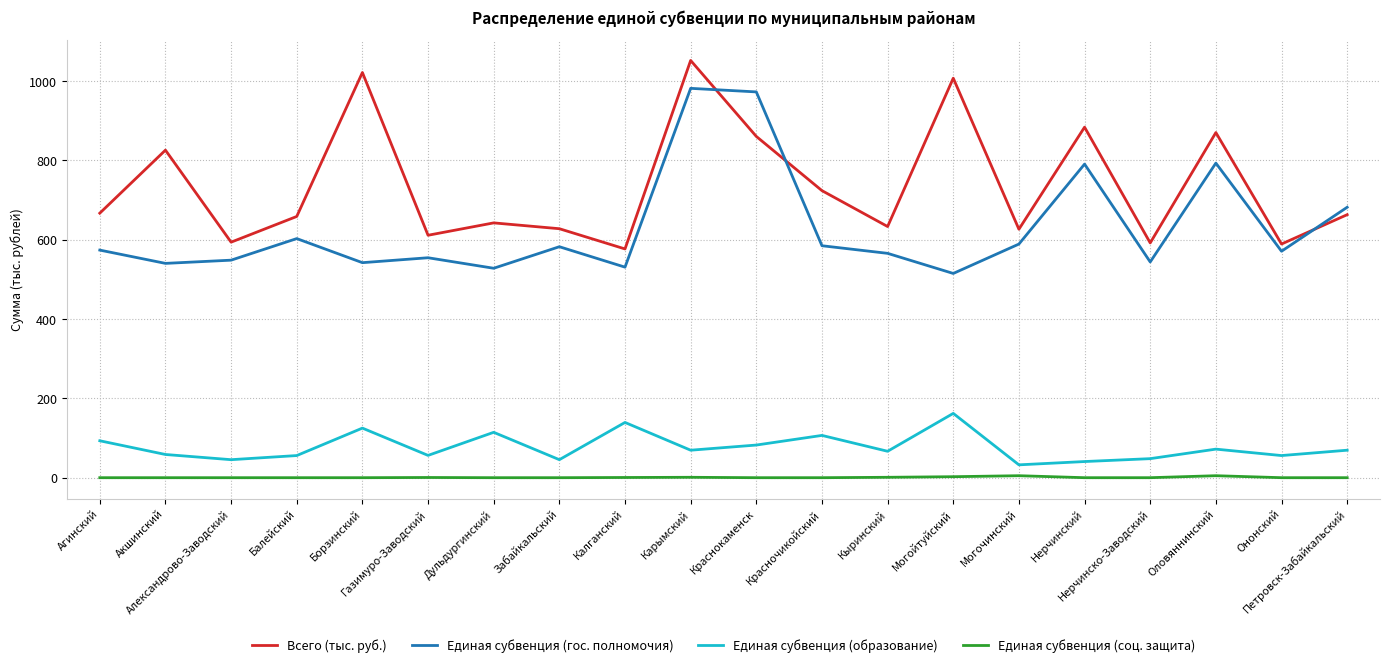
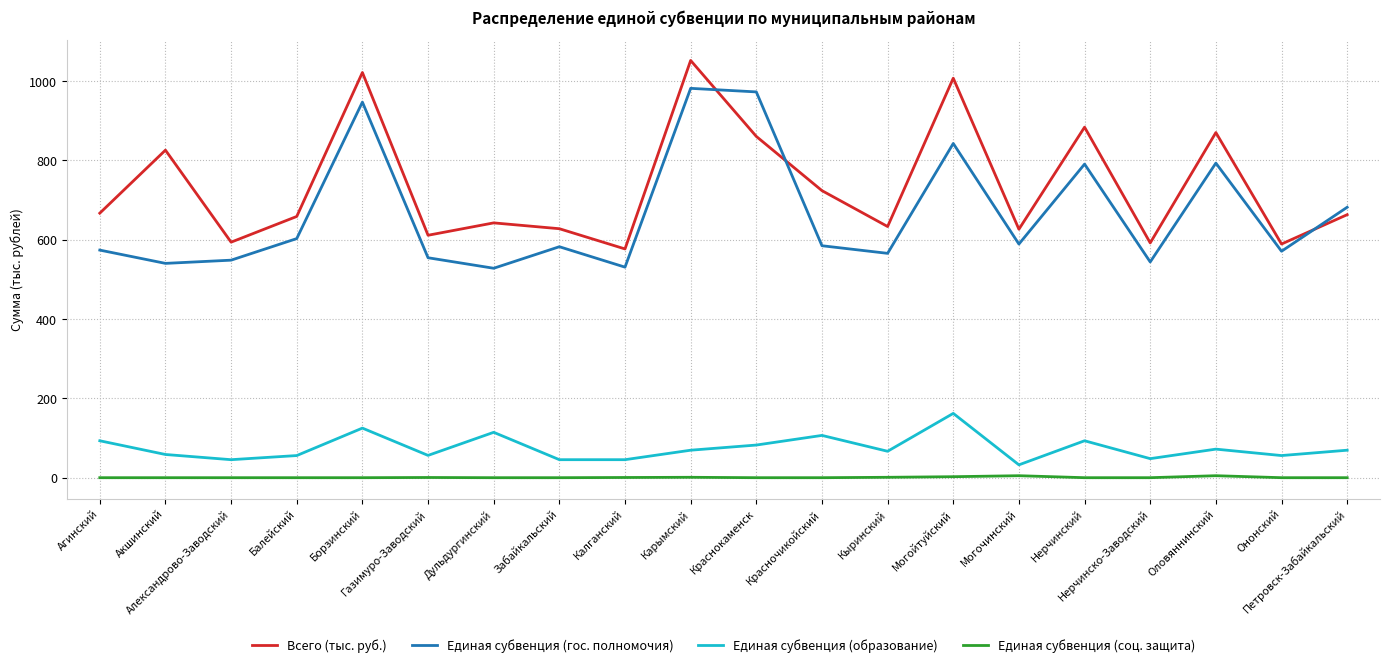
Единая субвенция (гос. полномочия), Борзинский: 540 -> 950
Единая субвенция (образование), Калганский: 140 -> 50
Единая субвенция (гос. полномочия), Могойтуйский: 510 -> 840
Единая субвенция (образование), Нерчинский: 40 -> 90
